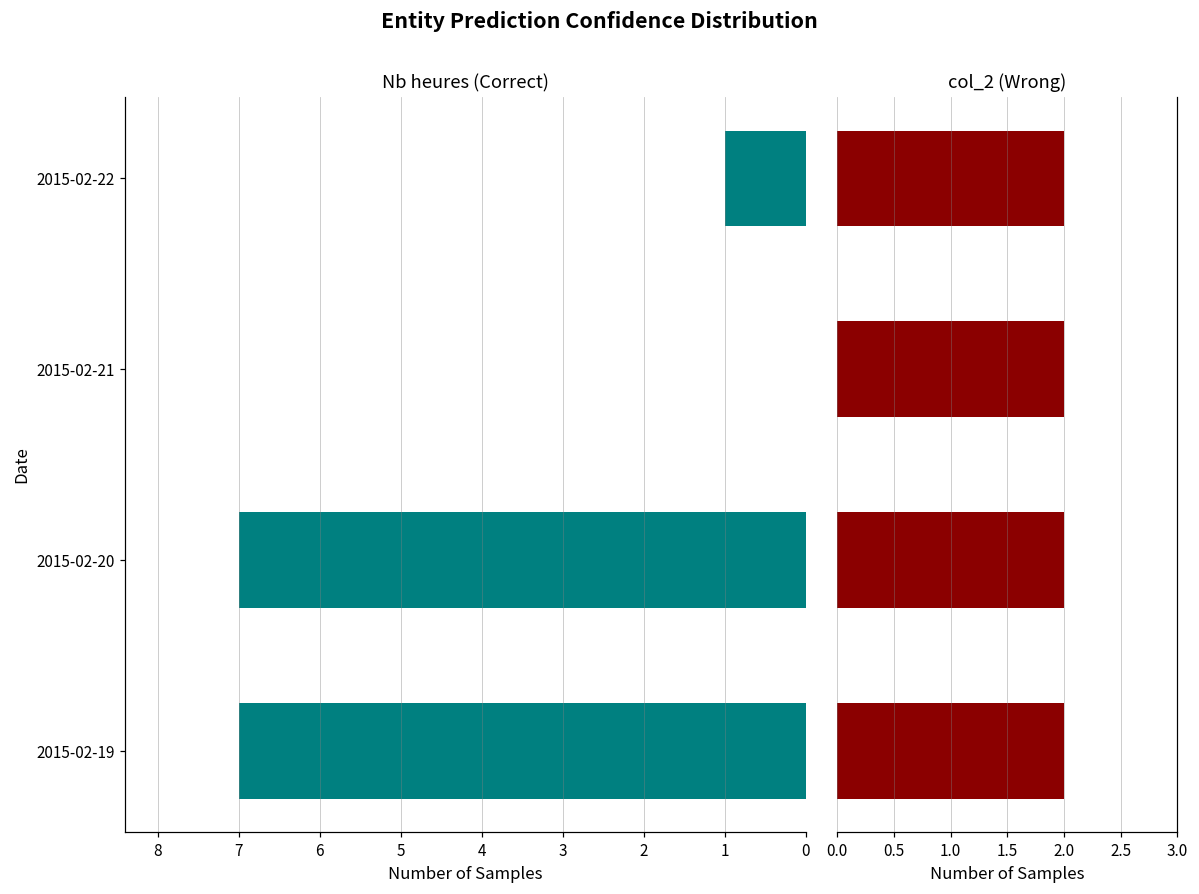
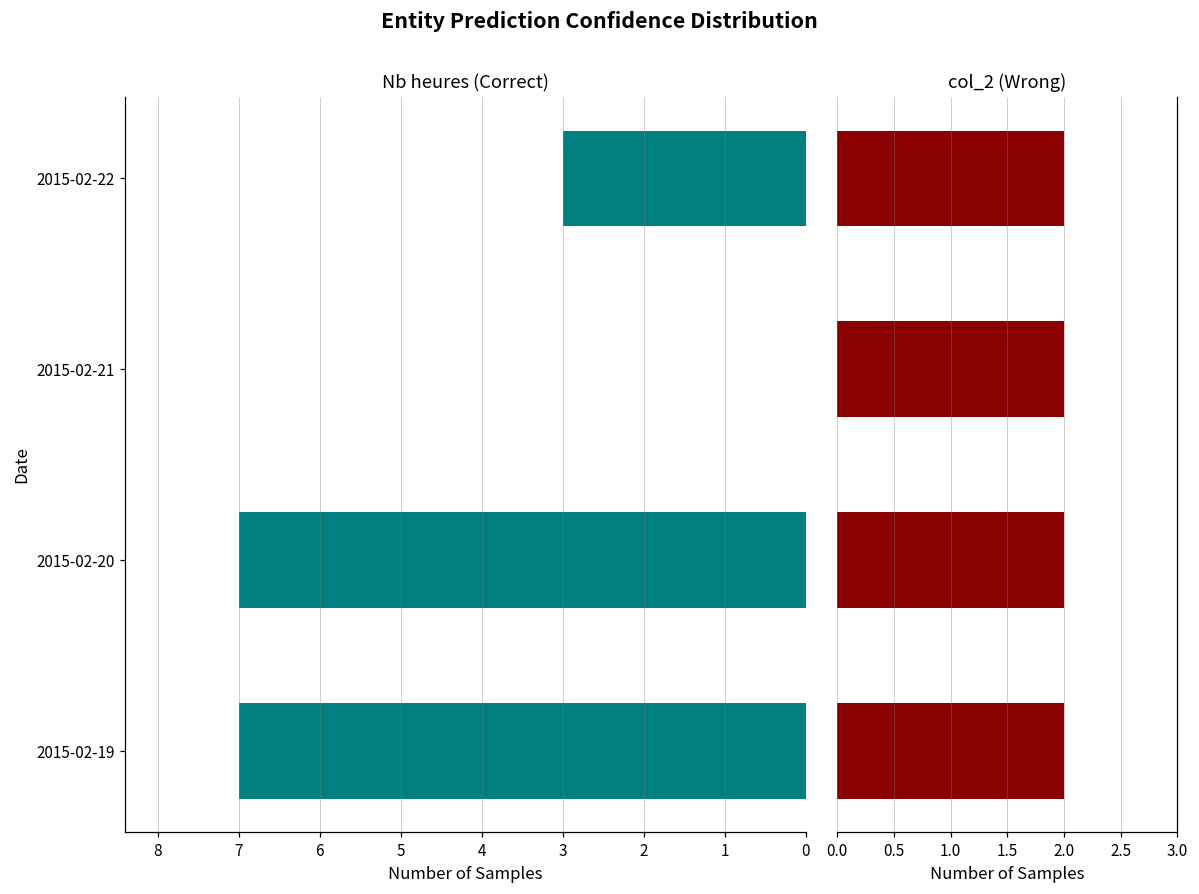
Nb heures (Correct), 2015-02-22: 1 -> 3
